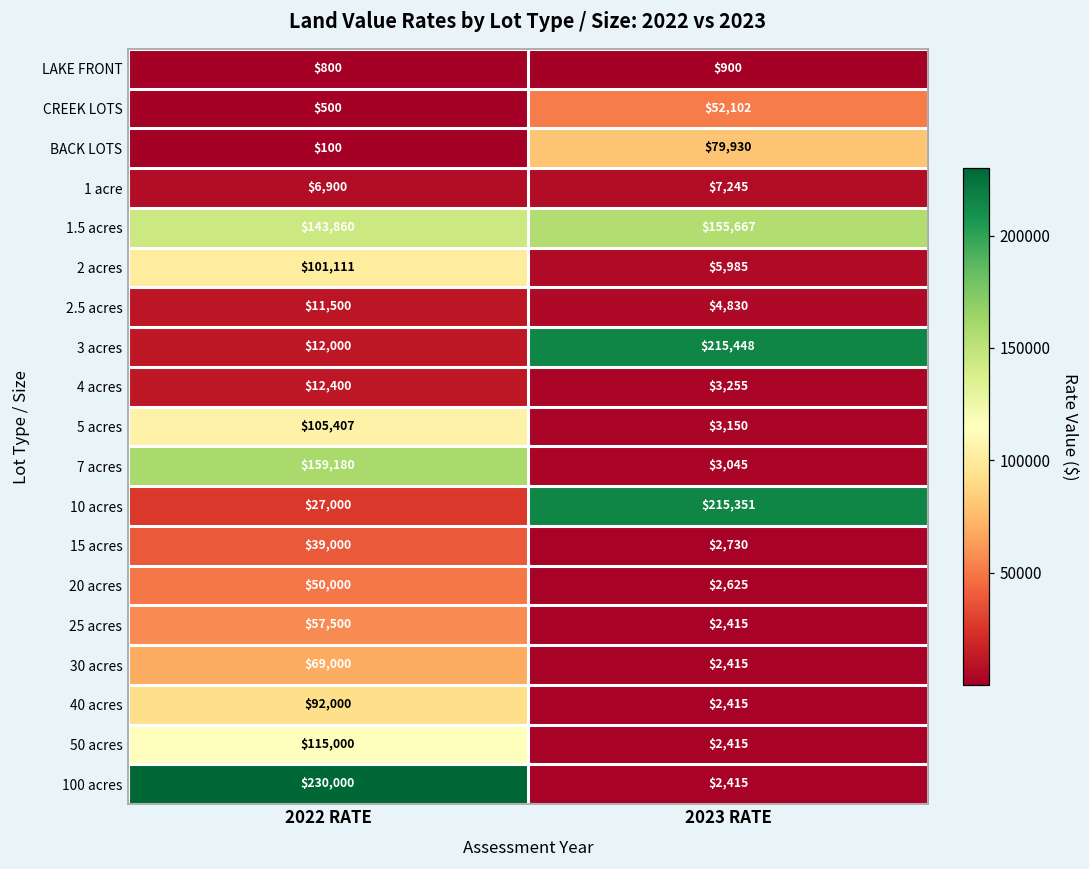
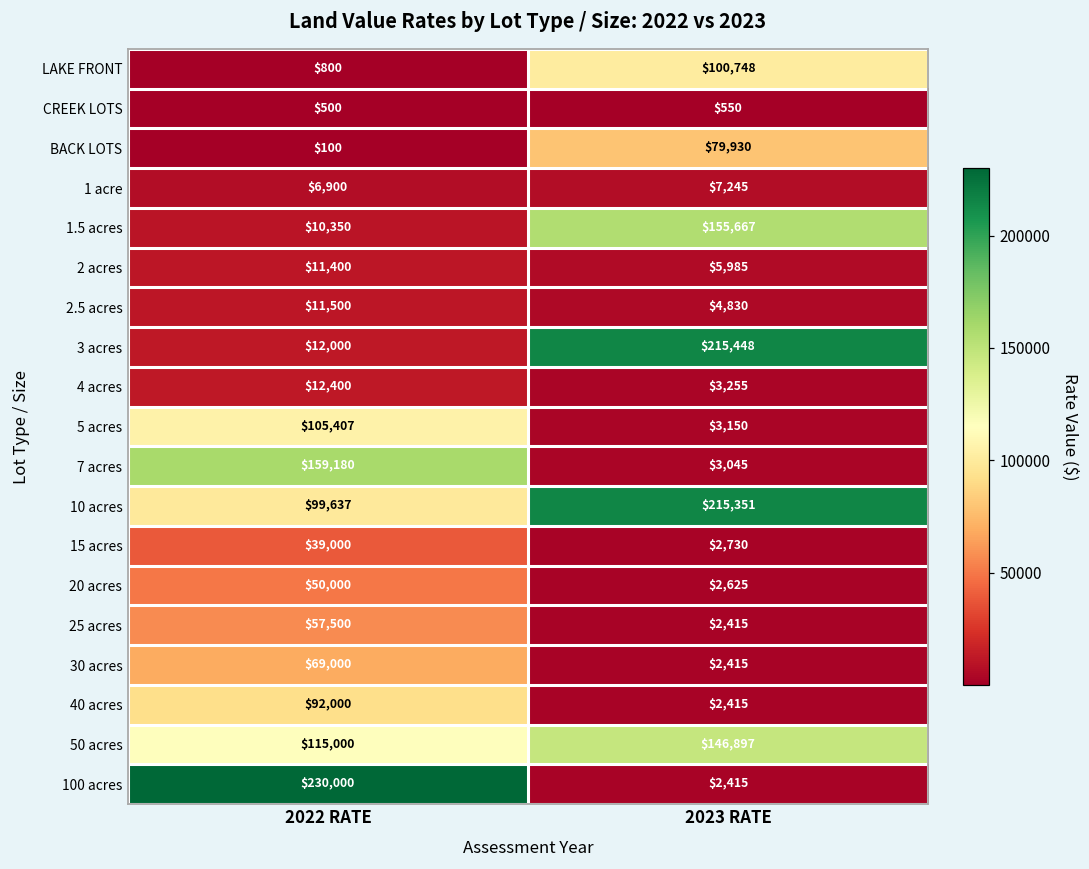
LAKE FRONT, 2023 RATE: $900 -> $100,748
CREEK LOTS, 2023 RATE: $52,102 -> $550
1.5 acres, 2022 RATE: $143,860 -> $10,350
2 acres, 2022 RATE: $101,111 -> $11,400
10 acres, 2022 RATE: $27,000 -> $99,637
50 acres, 2023 RATE: $2,415 -> $146,897
